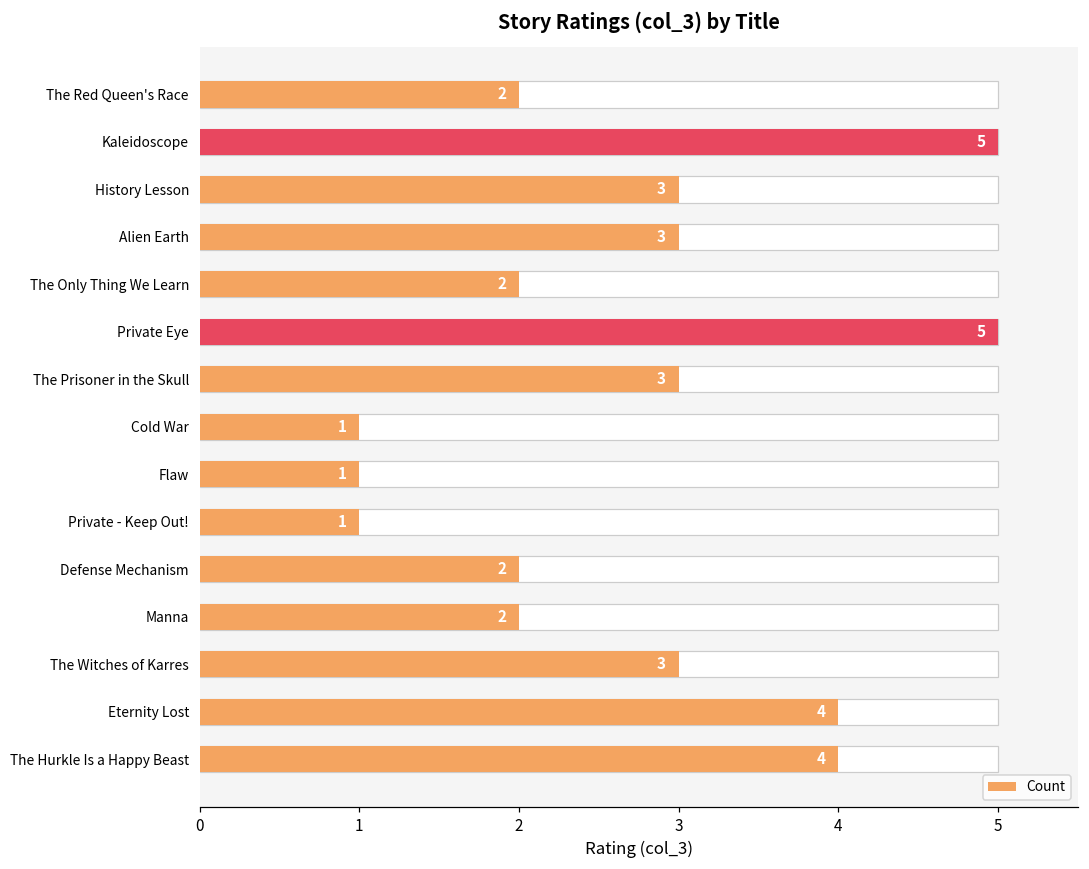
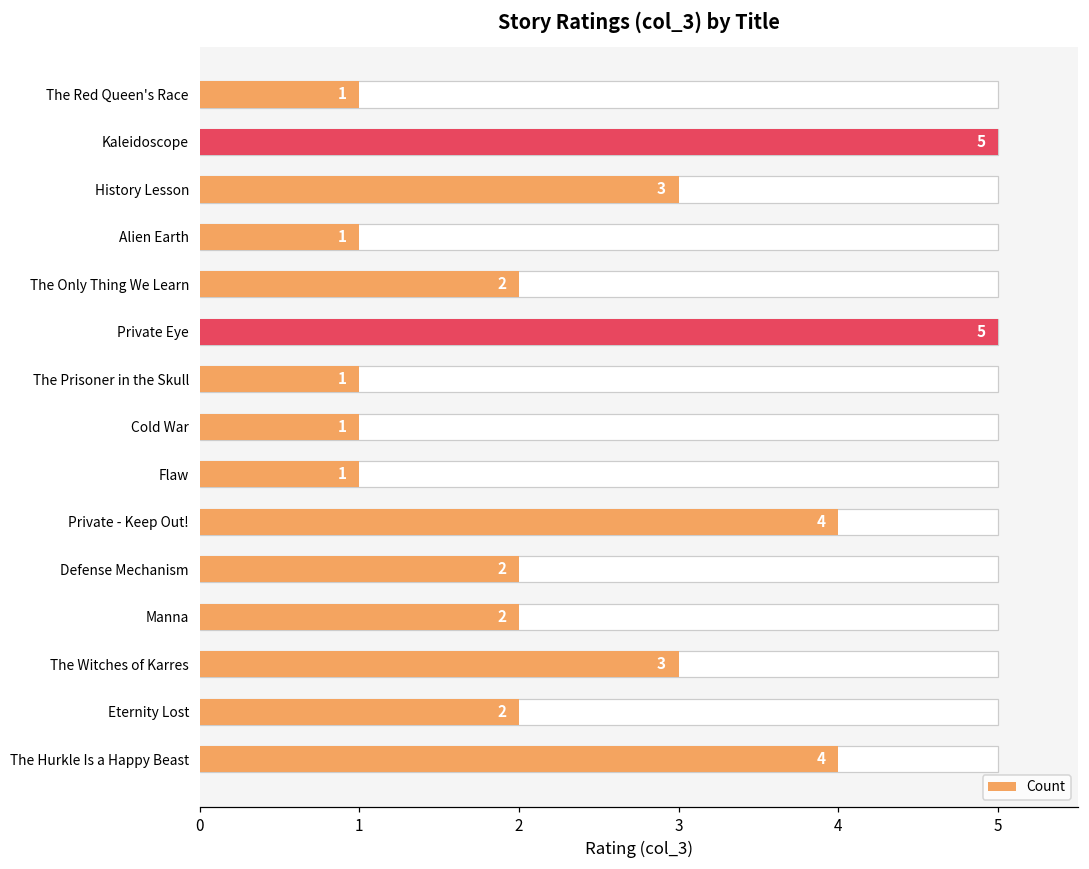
Count, The Red Queen's Race: 2 -> 1
Count, Alien Earth: 3 -> 1
Count, The Prisoner in the Skull: 3 -> 1
Count, Private - Keep Out!: 1 -> 4
Count, Eternity Lost: 4 -> 2
